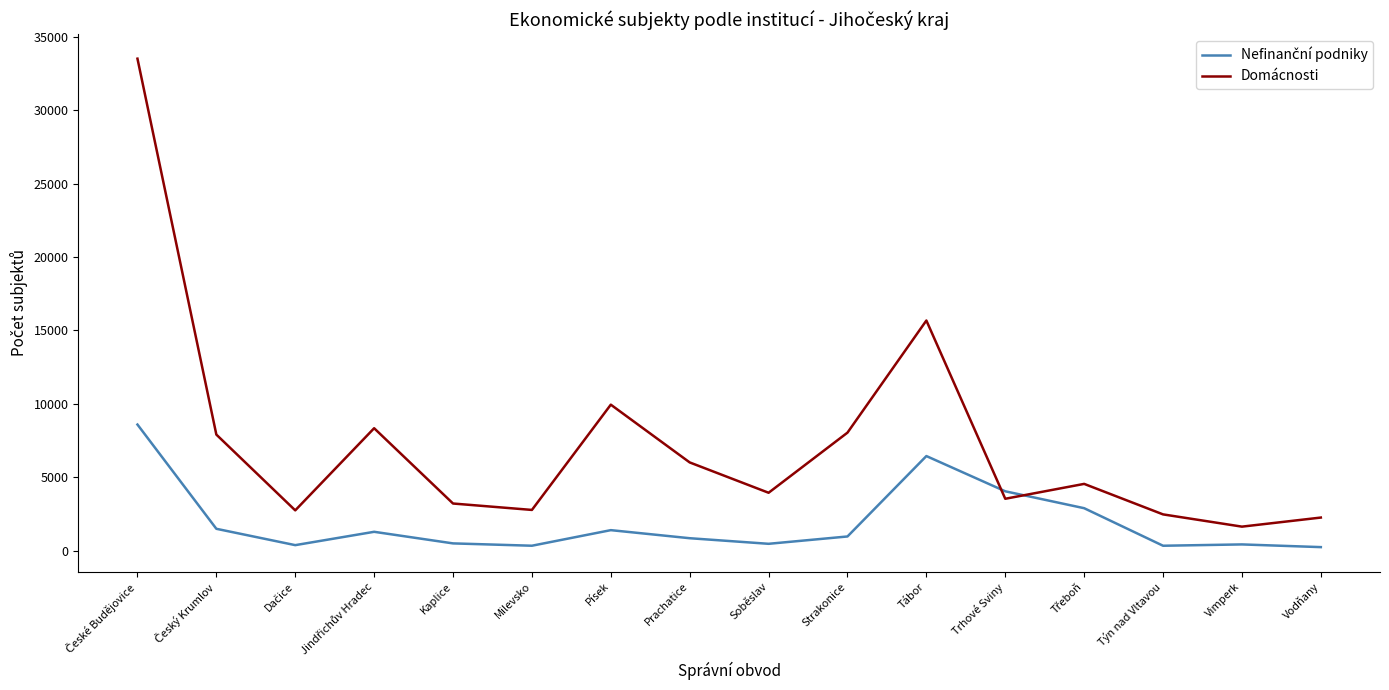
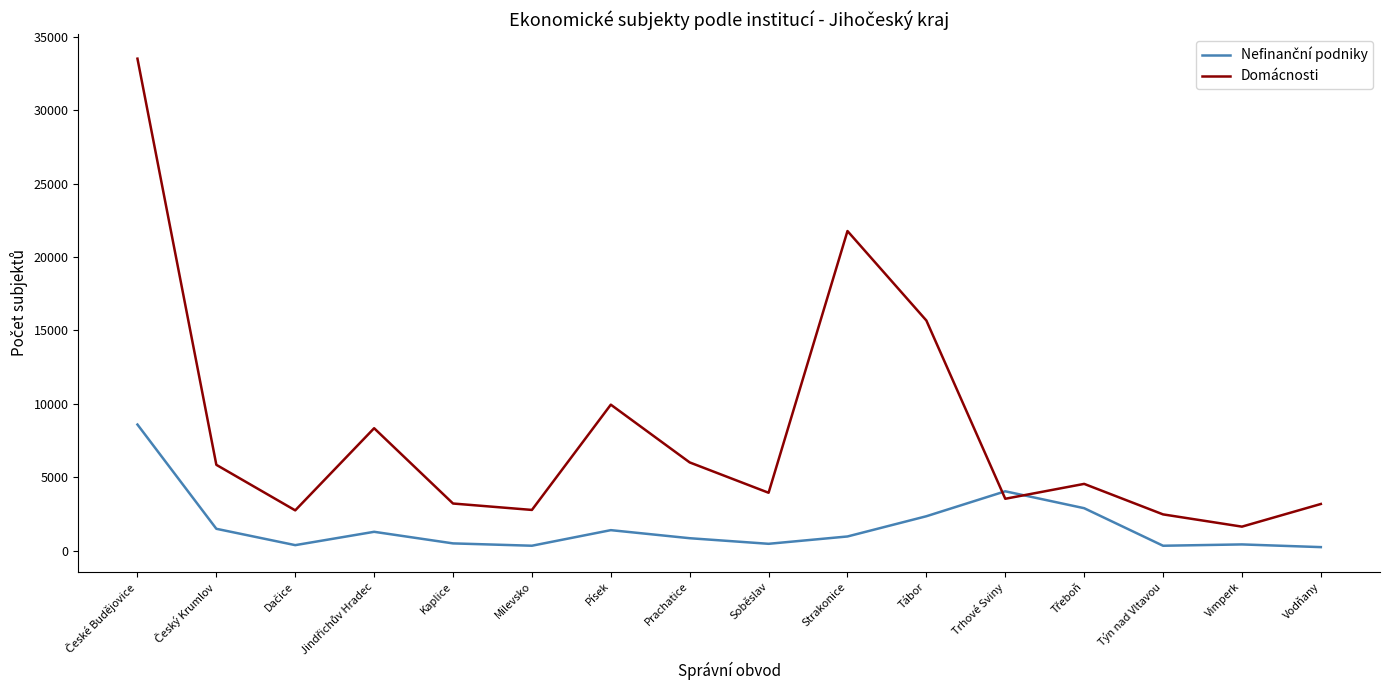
Domácnosti, Český Krumlov: 7900 -> 5800
Domácnosti, Strakonice: 8000 -> 21800
Nefinanční podniky, Tábor: 6400 -> 2300
Domácnosti, Vodňany: 2200 -> 3200
